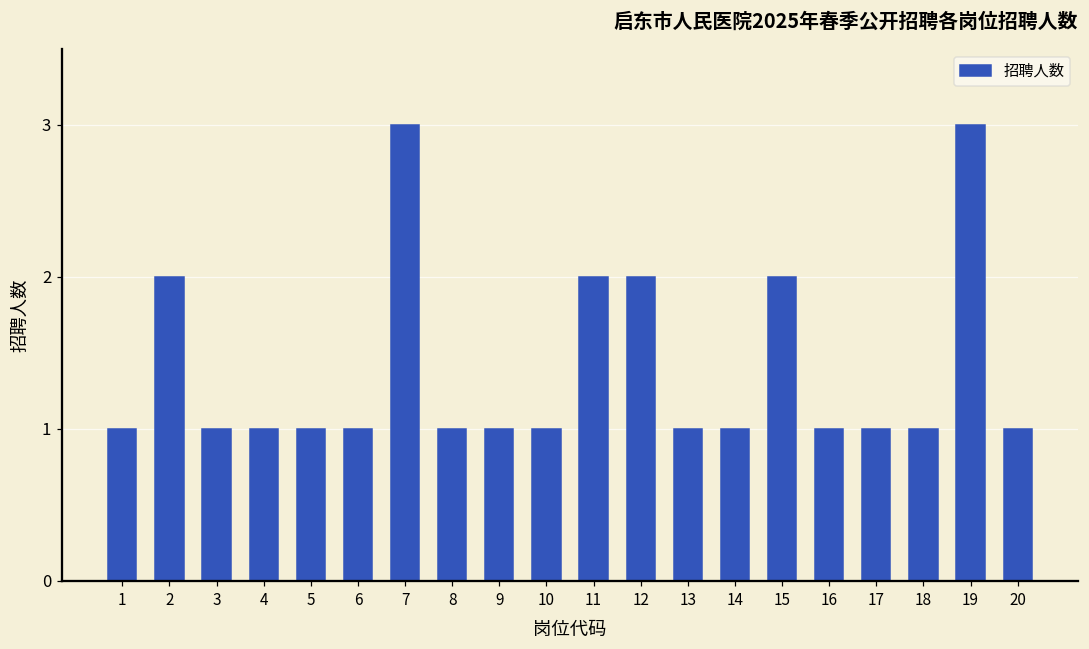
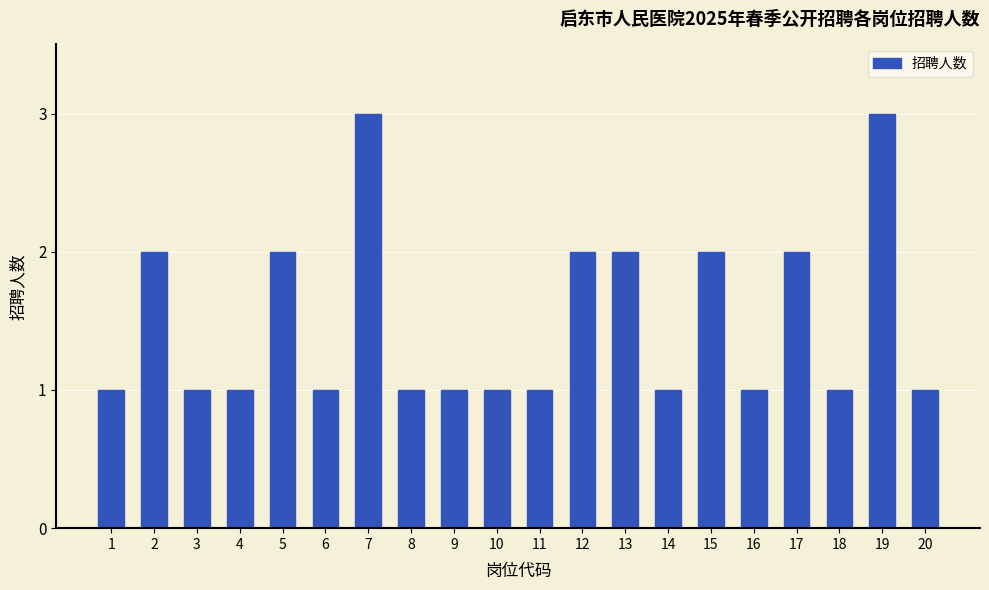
5: 1 -> 2
11: 2 -> 1
13: 1 -> 2
17: 1 -> 2
